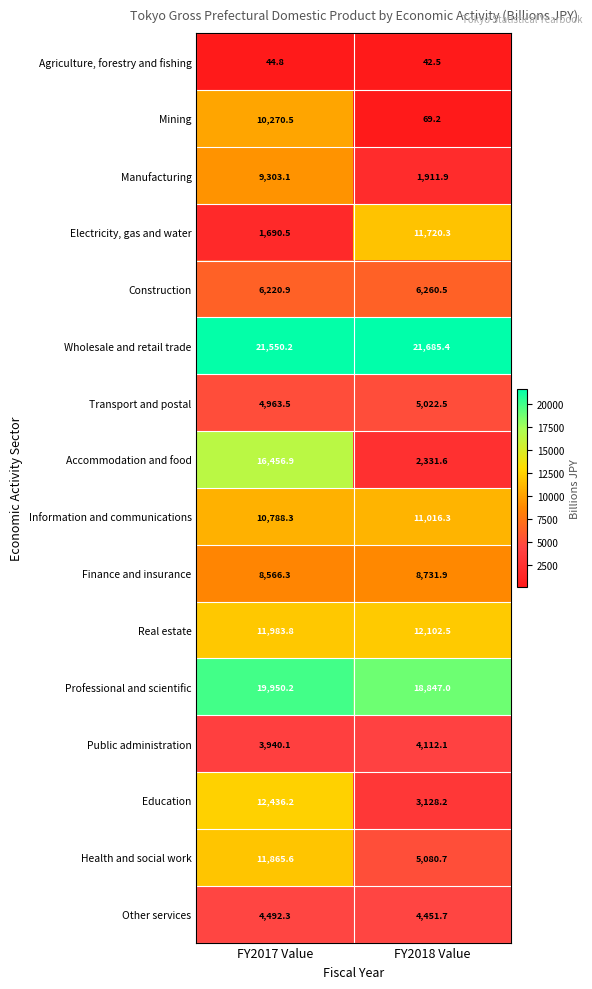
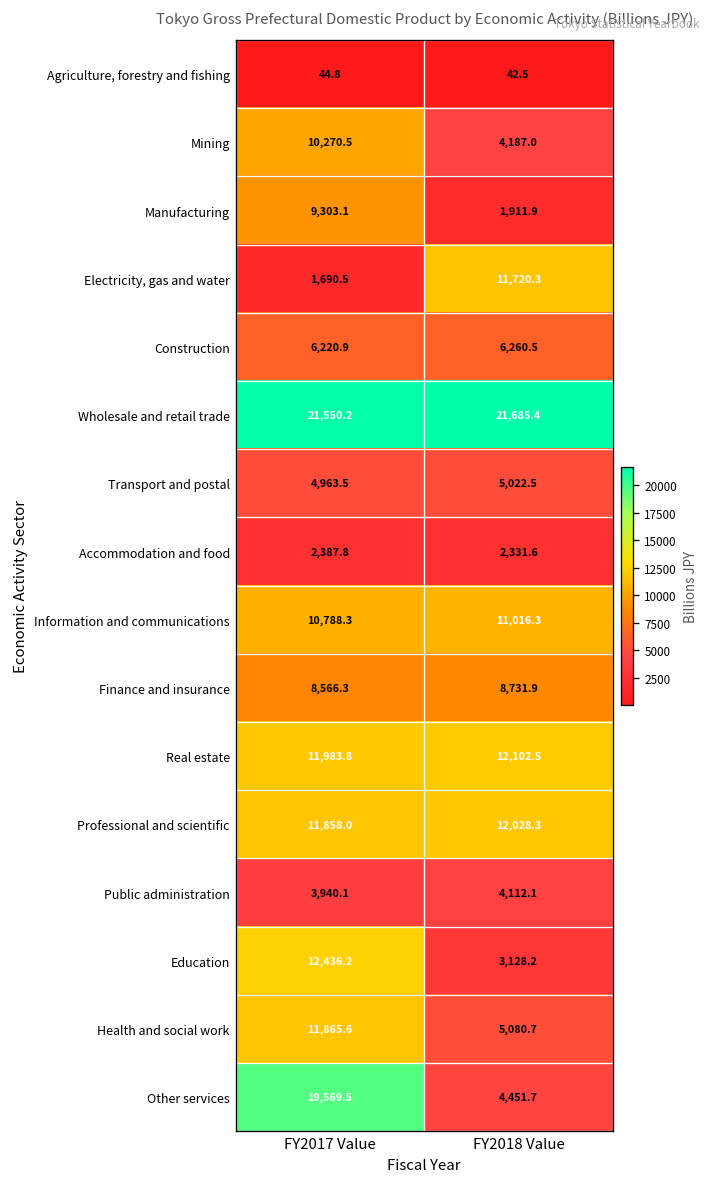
Mining, FY2018 Value: 69.2 -> 4,187.0
Accommodation and food, FY2017 Value: 16,456.9 -> 2,387.8
Professional and scientific, FY2017 Value: 19,950.2 -> 11,858.0
Professional and scientific, FY2018 Value: 18,847.0 -> 12,028.3
Other services, FY2017 Value: 4,492.3 -> 19,569.5
